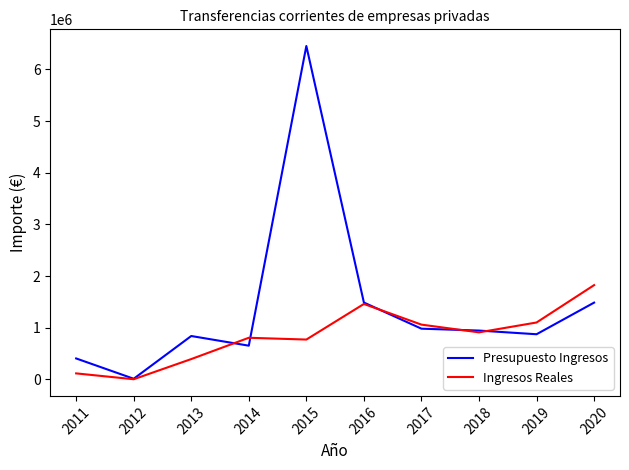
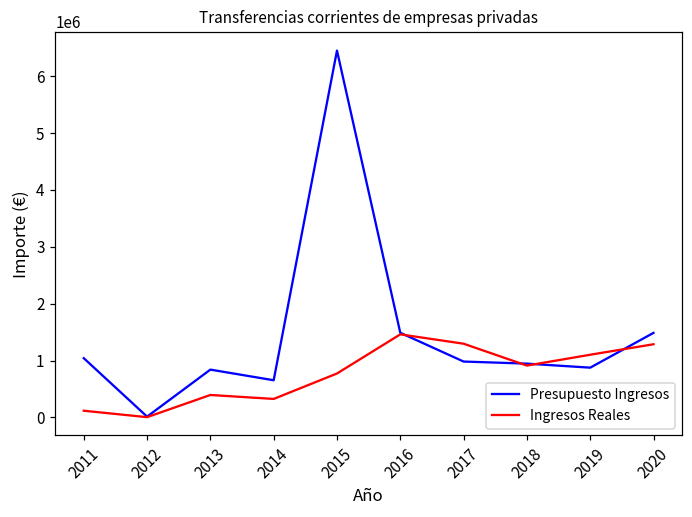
Presupuesto Ingresos, 2011: 400000 -> 1000000
Ingresos Reales, 2014: 800000 -> 300000
Ingresos Reales, 2017: 1100000 -> 1300000
Ingresos Reales, 2020: 1800000 -> 1300000
